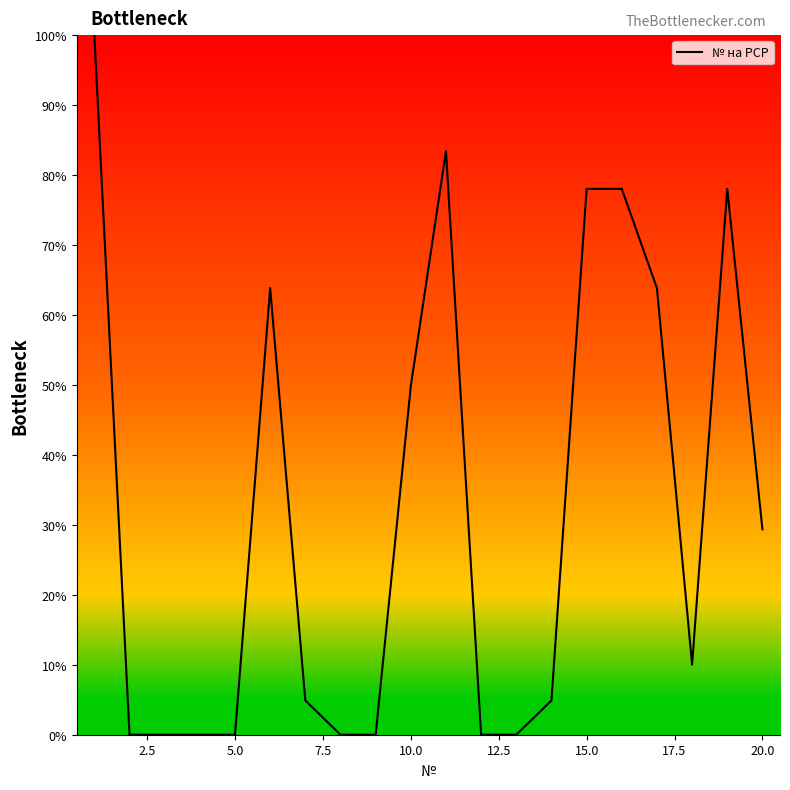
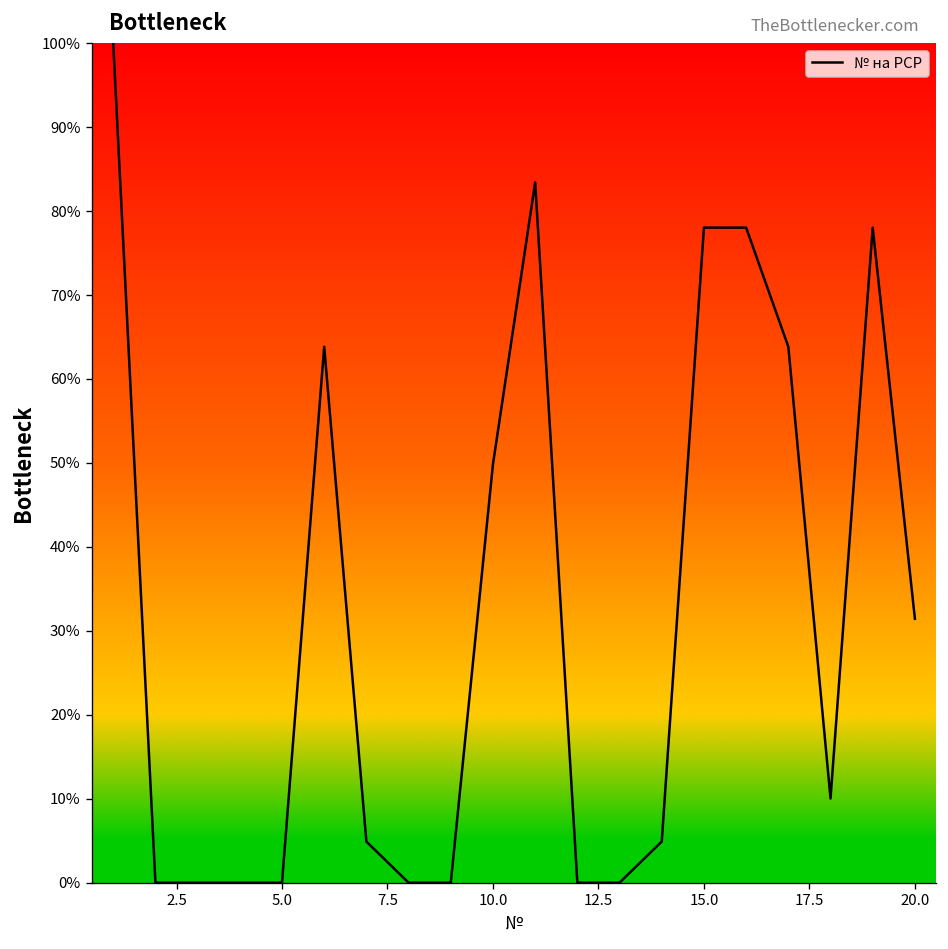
20.0: 29% -> 31%
